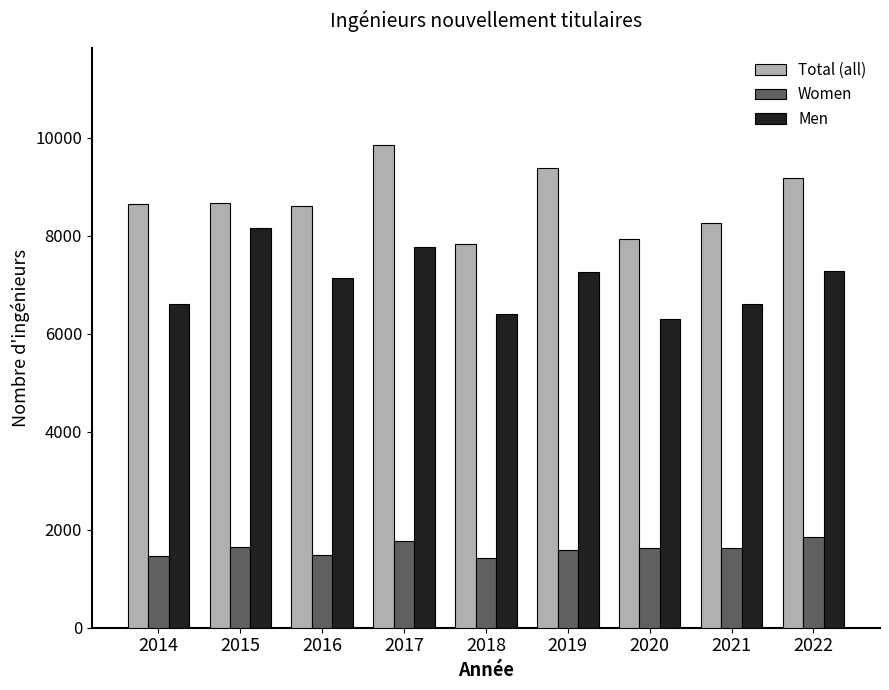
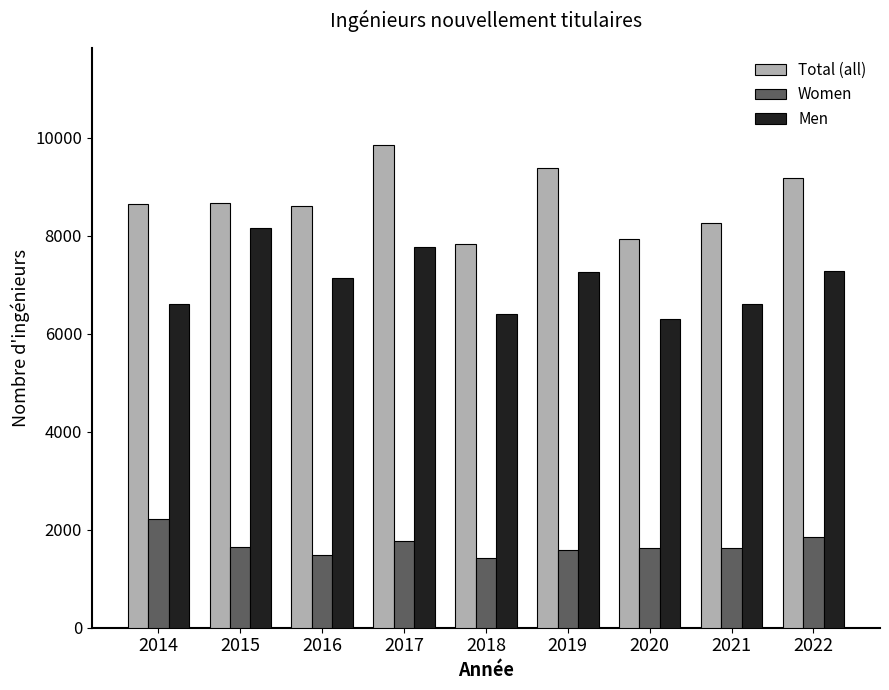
Women, 2014: 1500 -> 2200
